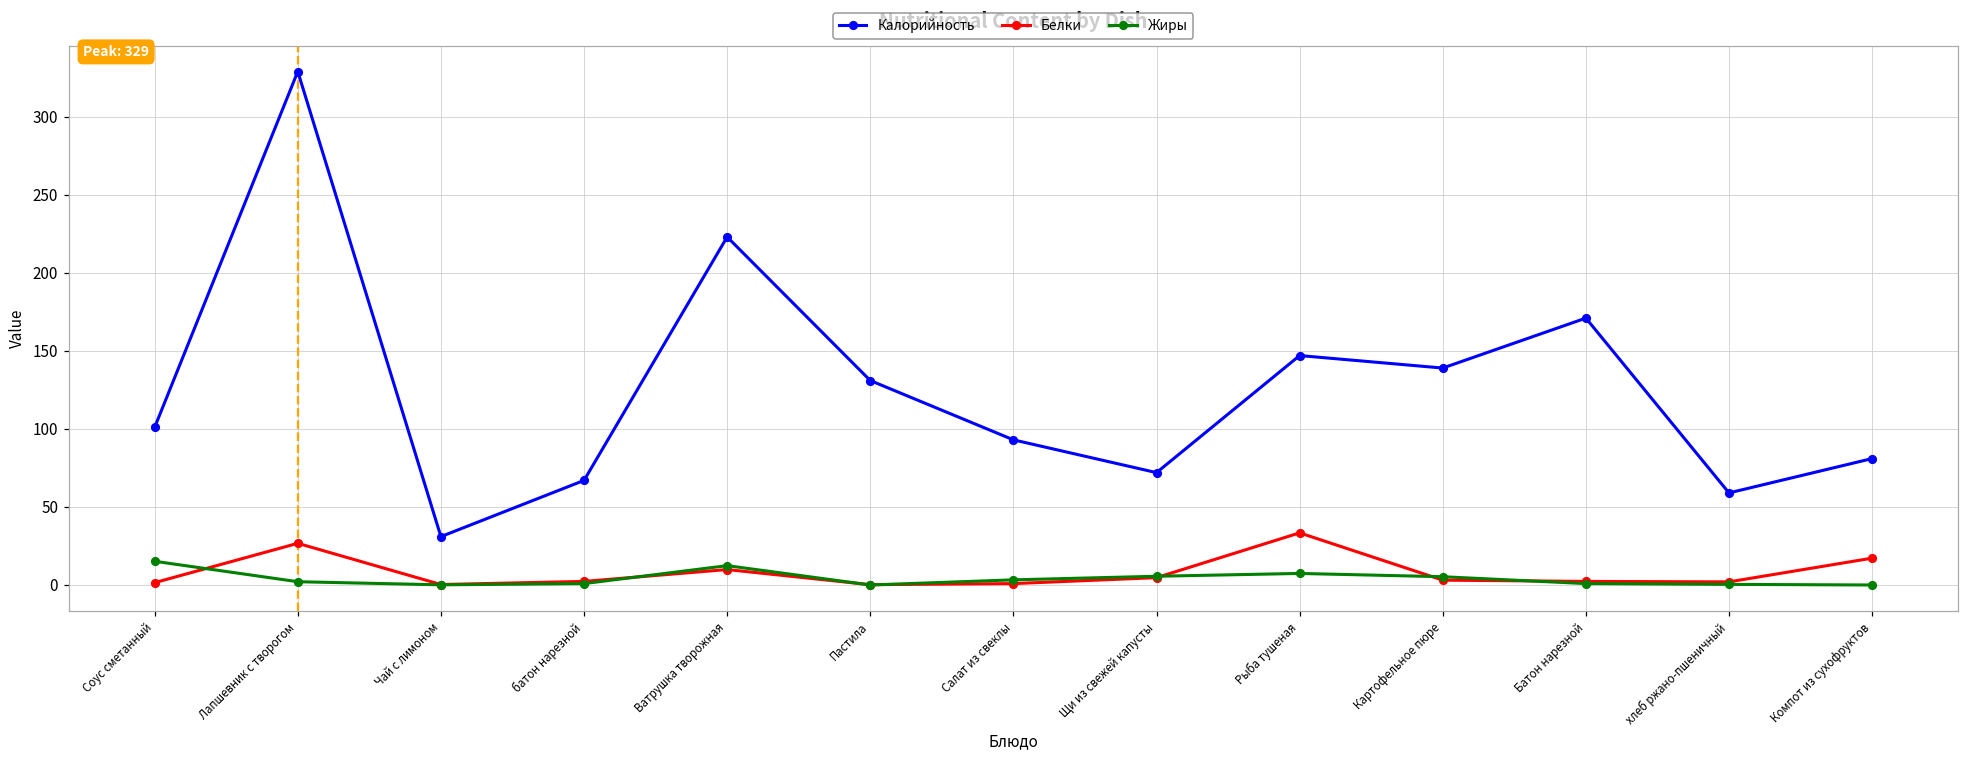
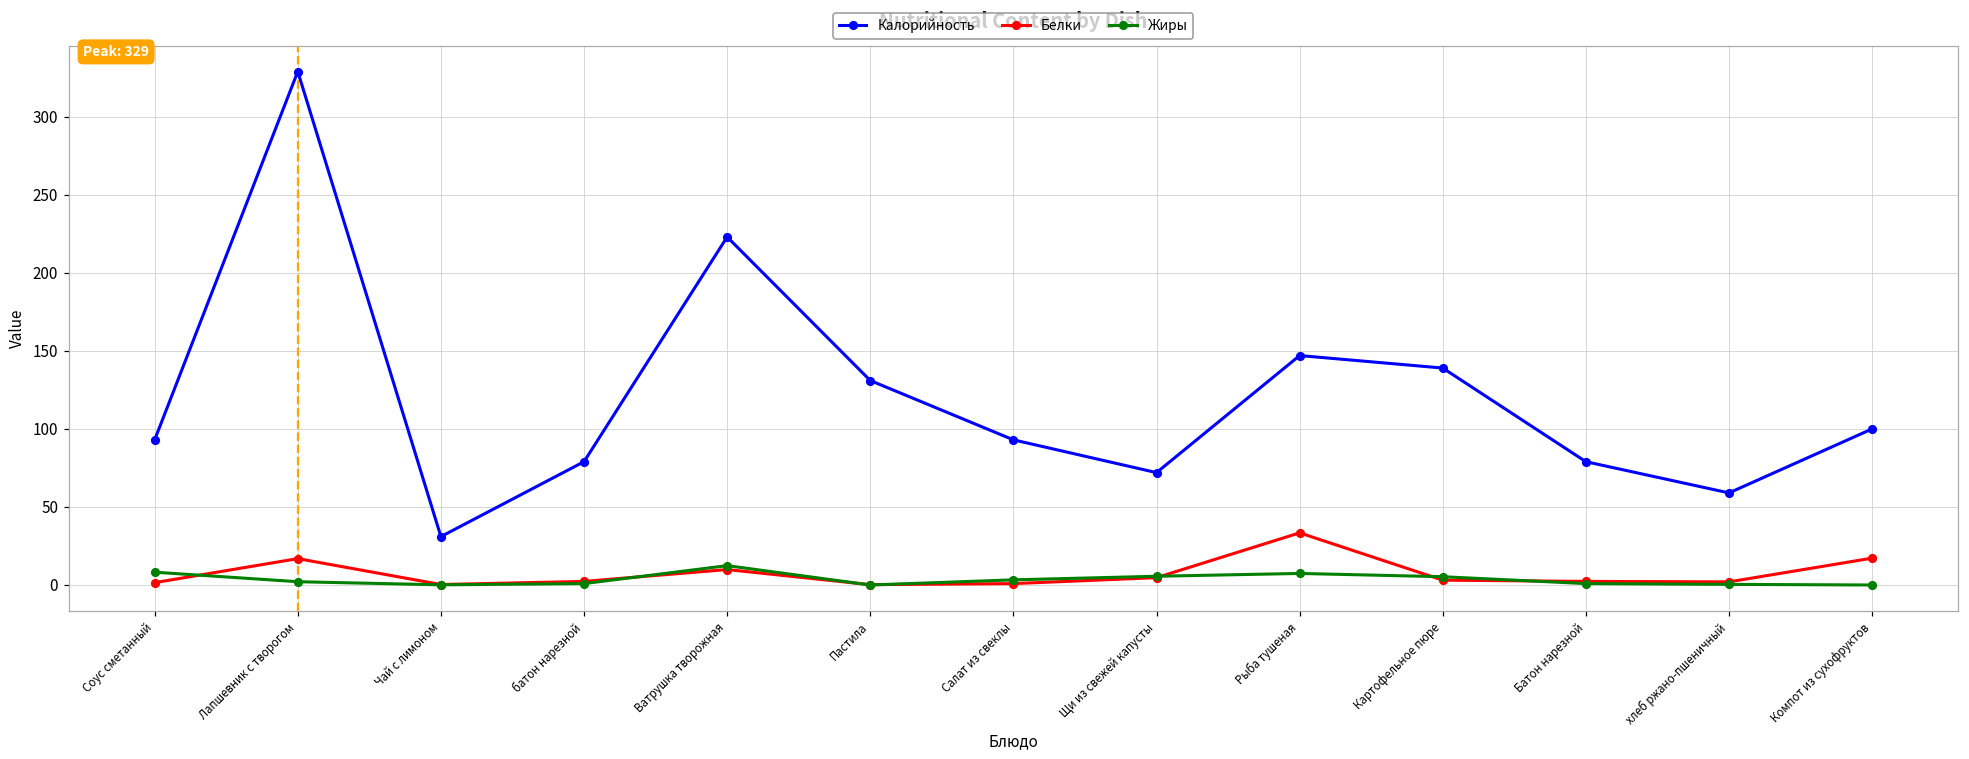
Калорийность, Соус сметанный: 101 -> 93
Жиры, Соус сметанный: 15 -> 8
Белки, Лапшевник с творогом: 27 -> 17
Калорийность, батон нарезной: 67 -> 79
Калорийность, Батон нарезной: 171 -> 79
Калорийность, Компот из сухофруктов: 81 -> 100
